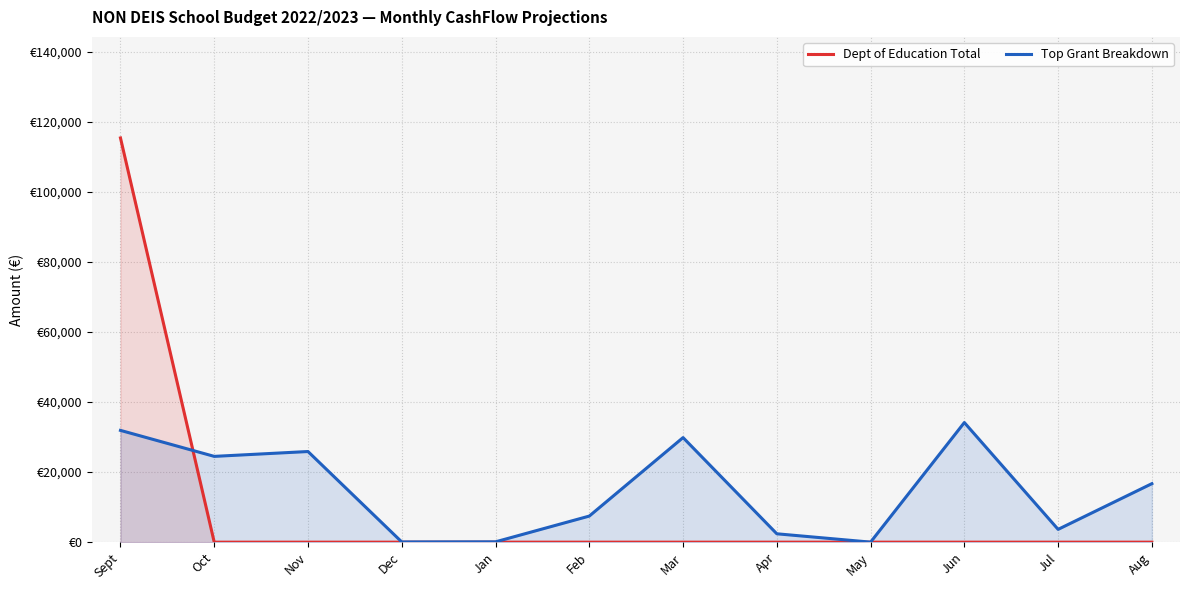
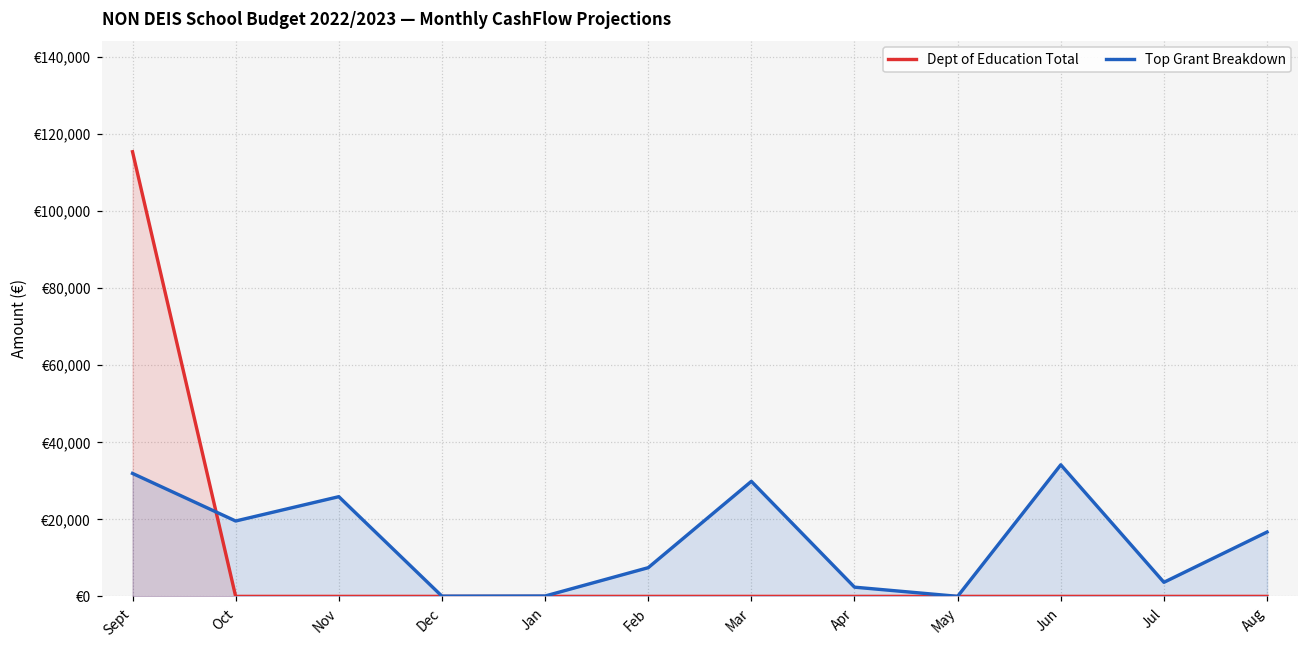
Top Grant Breakdown, Oct: €25,000 -> €20,000
